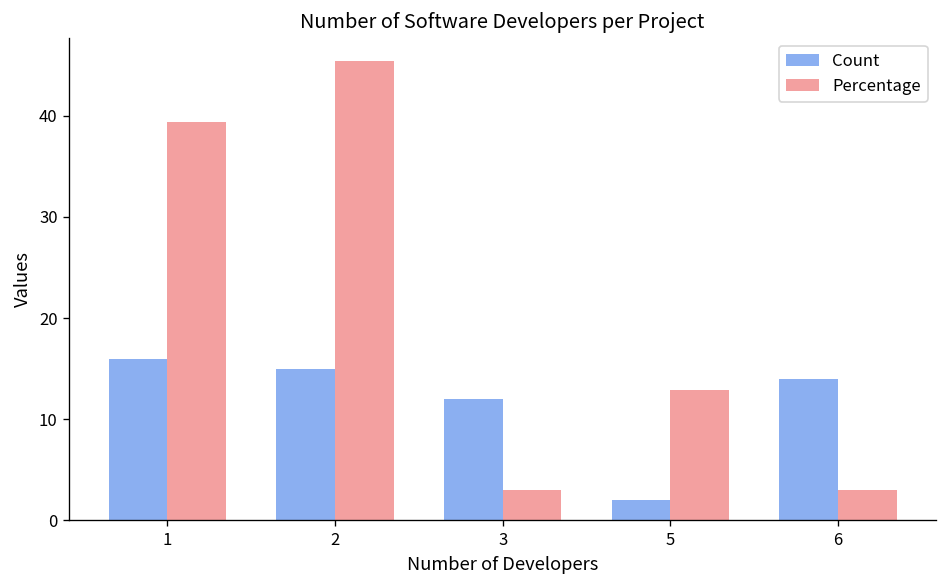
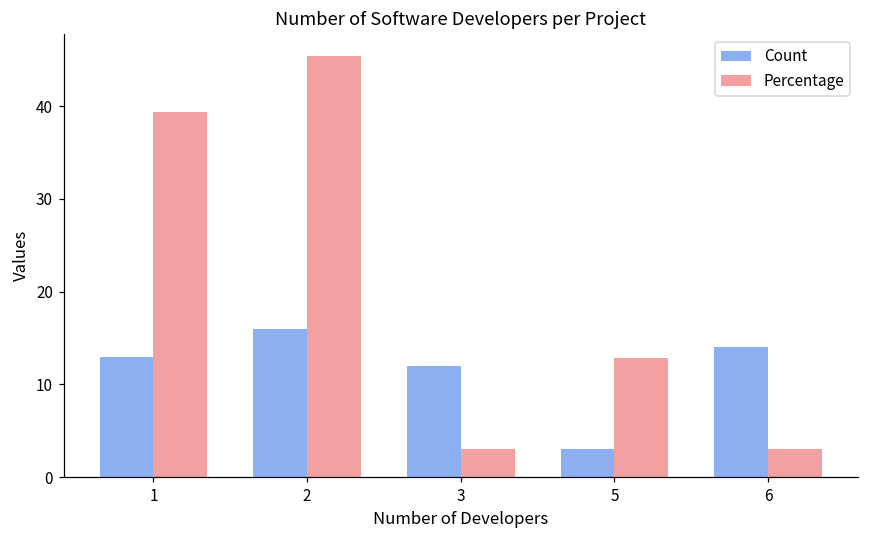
Count, 1: 16 -> 13
Count, 2: 15 -> 16
Count, 5: 2 -> 3
